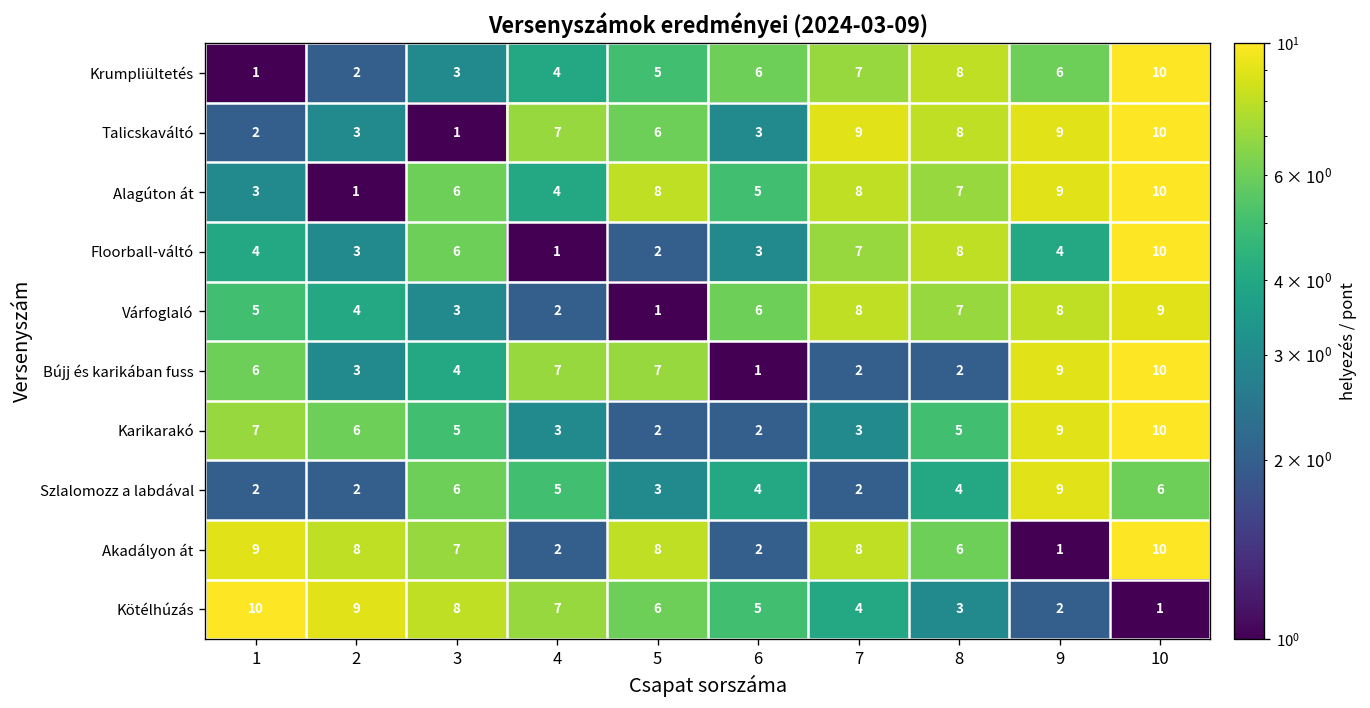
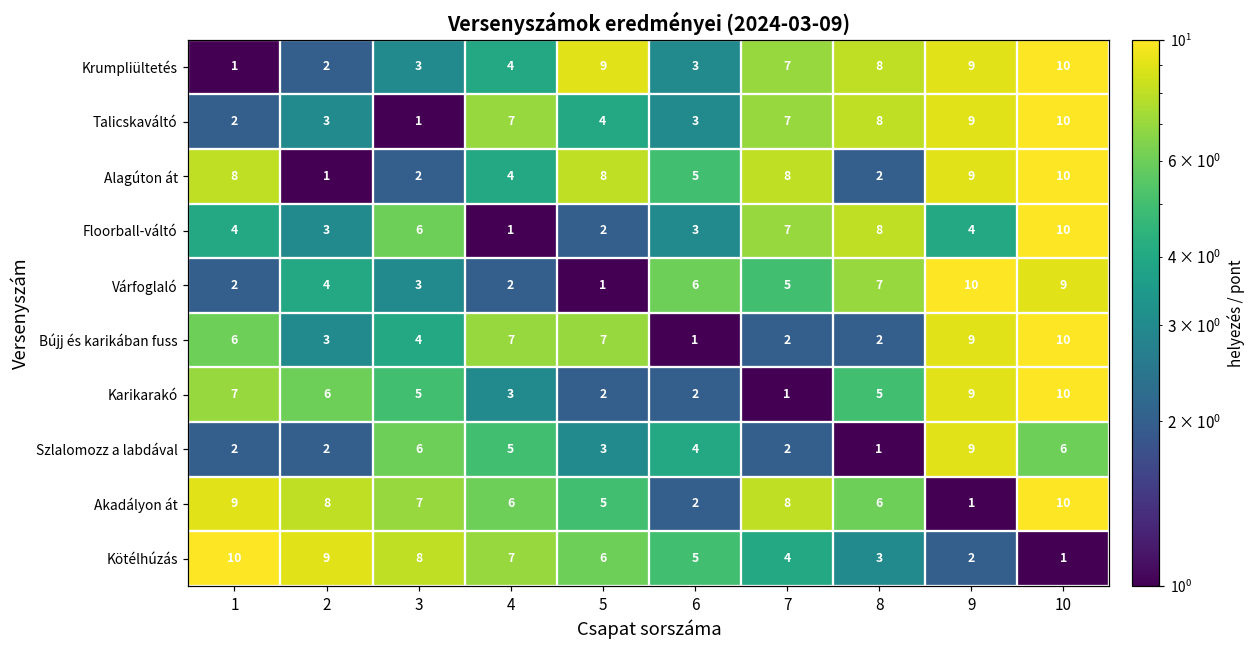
Krumpliültetés, 5: 5 -> 9
Krumpliültetés, 6: 6 -> 3
Krumpliültetés, 9: 6 -> 9
Talicskaváltó, 5: 6 -> 4
Talicskaváltó, 7: 9 -> 7
Alagúton át, 1: 3 -> 8
Alagúton át, 3: 6 -> 2
Alagúton át, 8: 7 -> 2
Várfoglaló, 1: 5 -> 2
Várfoglaló, 7: 8 -> 5
Várfoglaló, 9: 8 -> 10
Karikarakó, 7: 3 -> 1
Szlalomozz a labdával, 8: 4 -> 1
Akadályon át, 4: 2 -> 6
Akadályon át, 5: 8 -> 5
